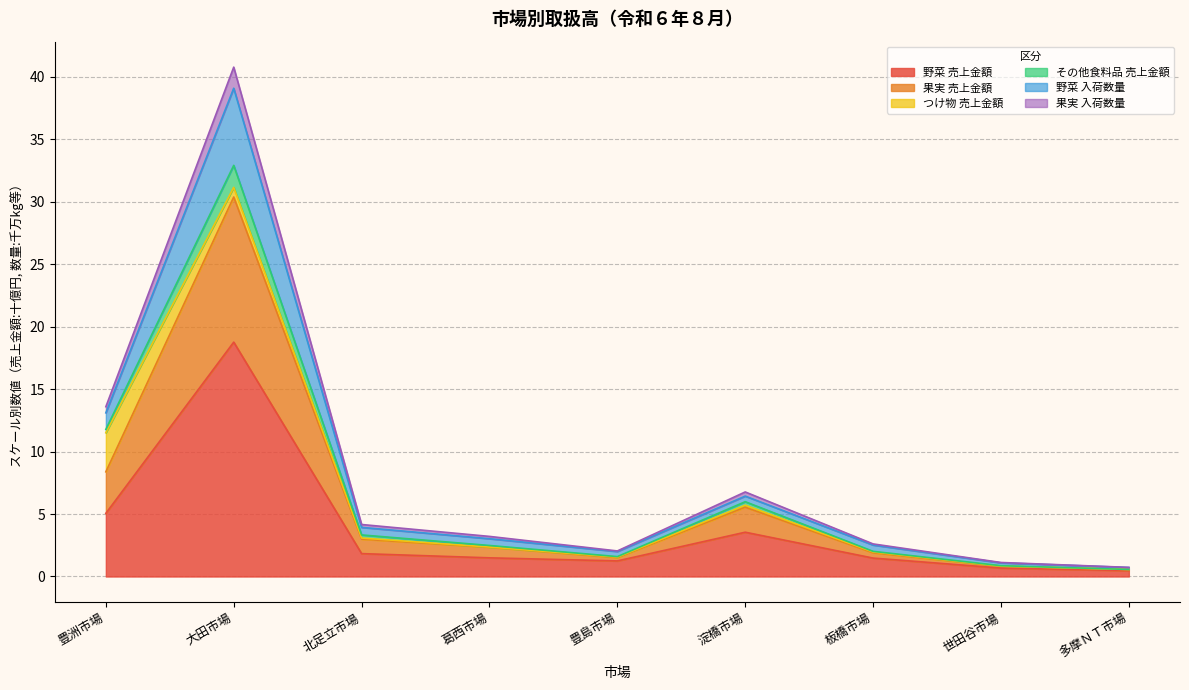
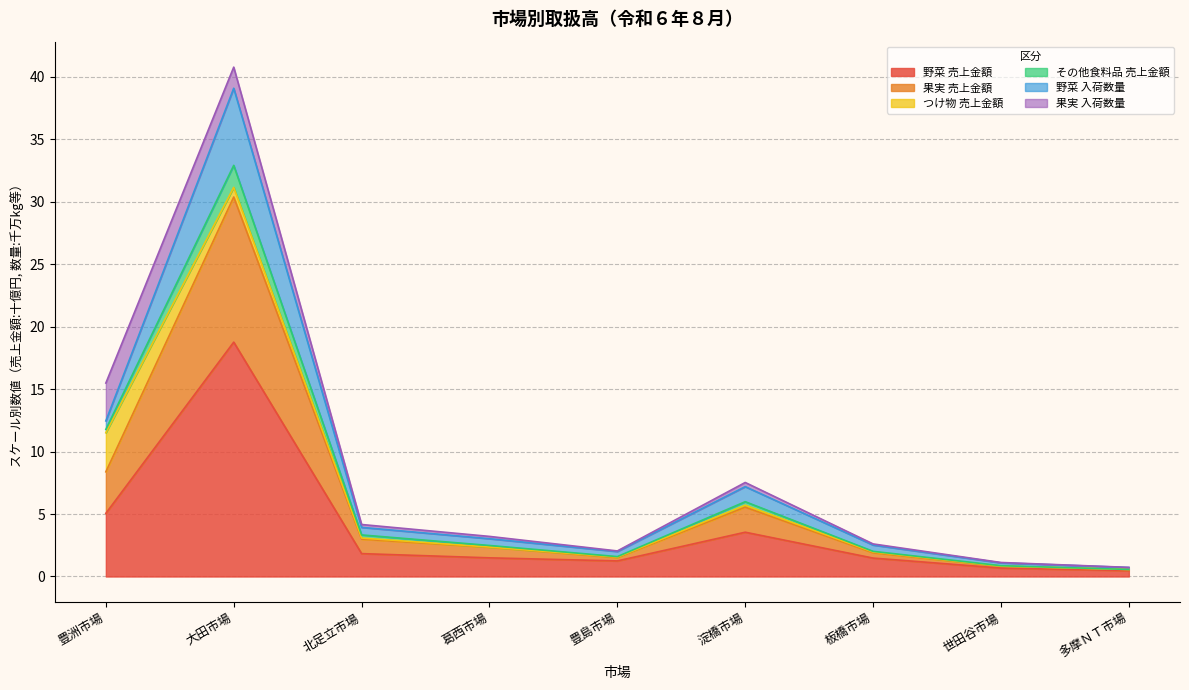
野菜 入荷数量, 豊洲市場: 1.3 -> 0.7
果実 入荷数量, 豊洲市場: 0.5 -> 3.0
野菜 入荷数量, 淀橋市場: 0.4 -> 1.2
